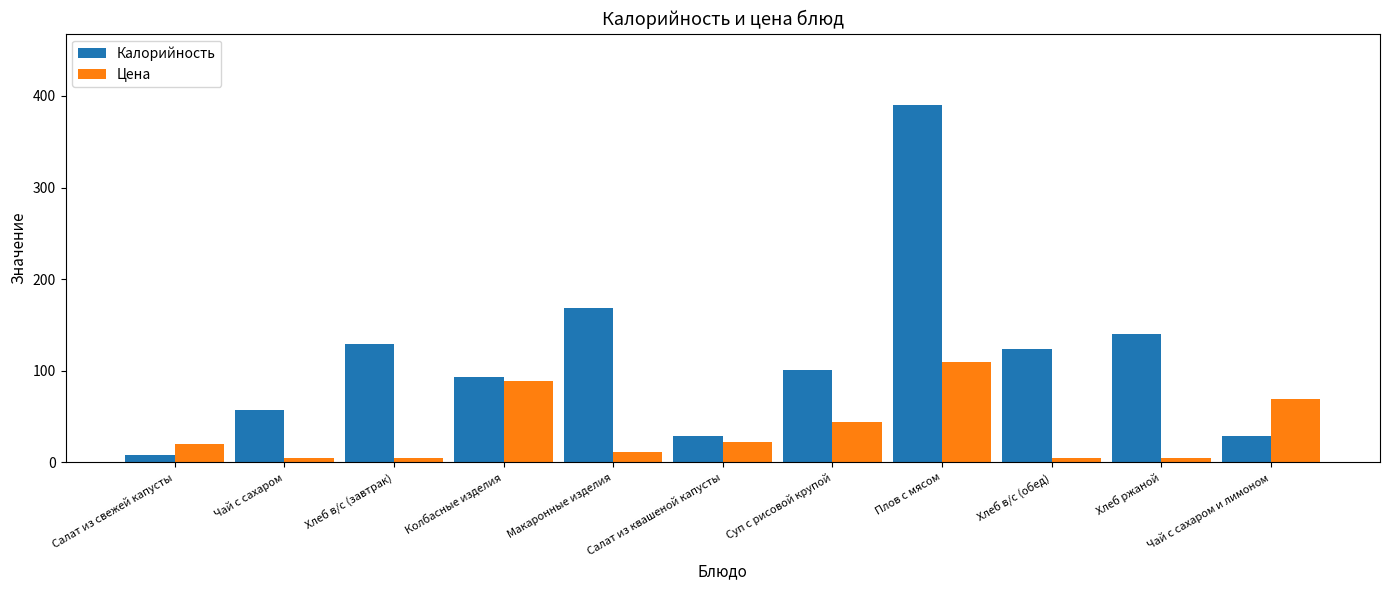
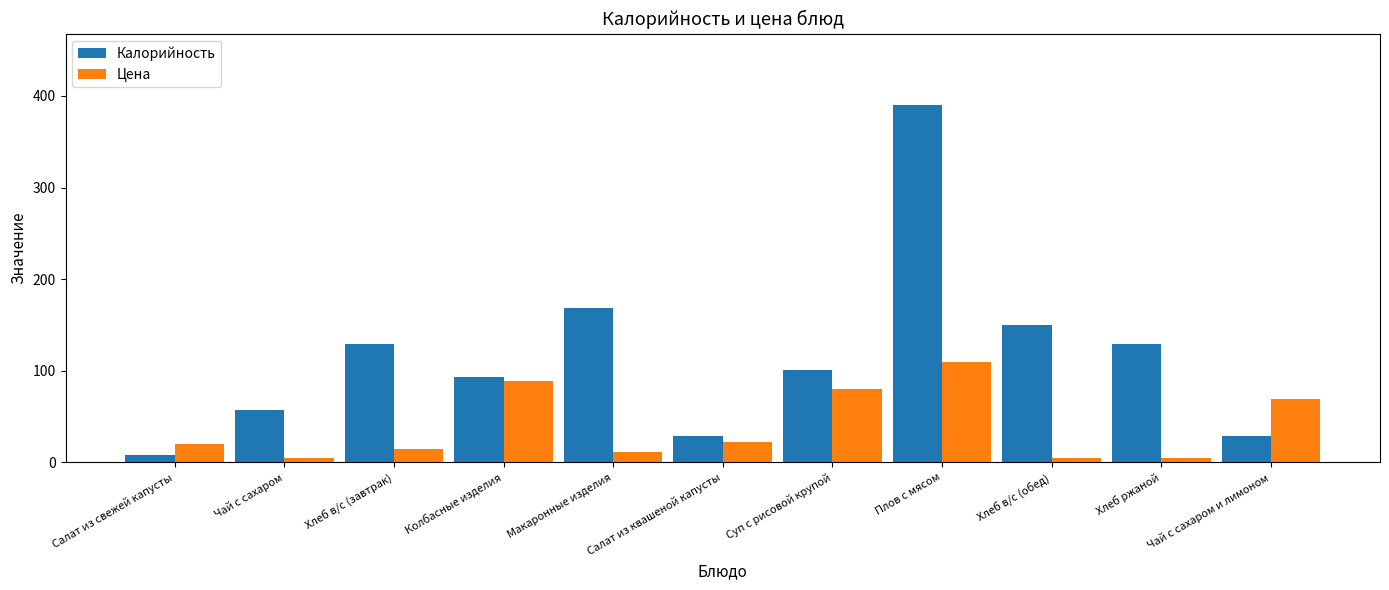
Цена, Хлеб в/с (завтрак): 5 -> 14
Цена, Суп с рисовой крупой: 40 -> 80
Калорийность, Хлеб в/с (обед): 120 -> 150
Калорийность, Хлеб ржаной: 140 -> 130
